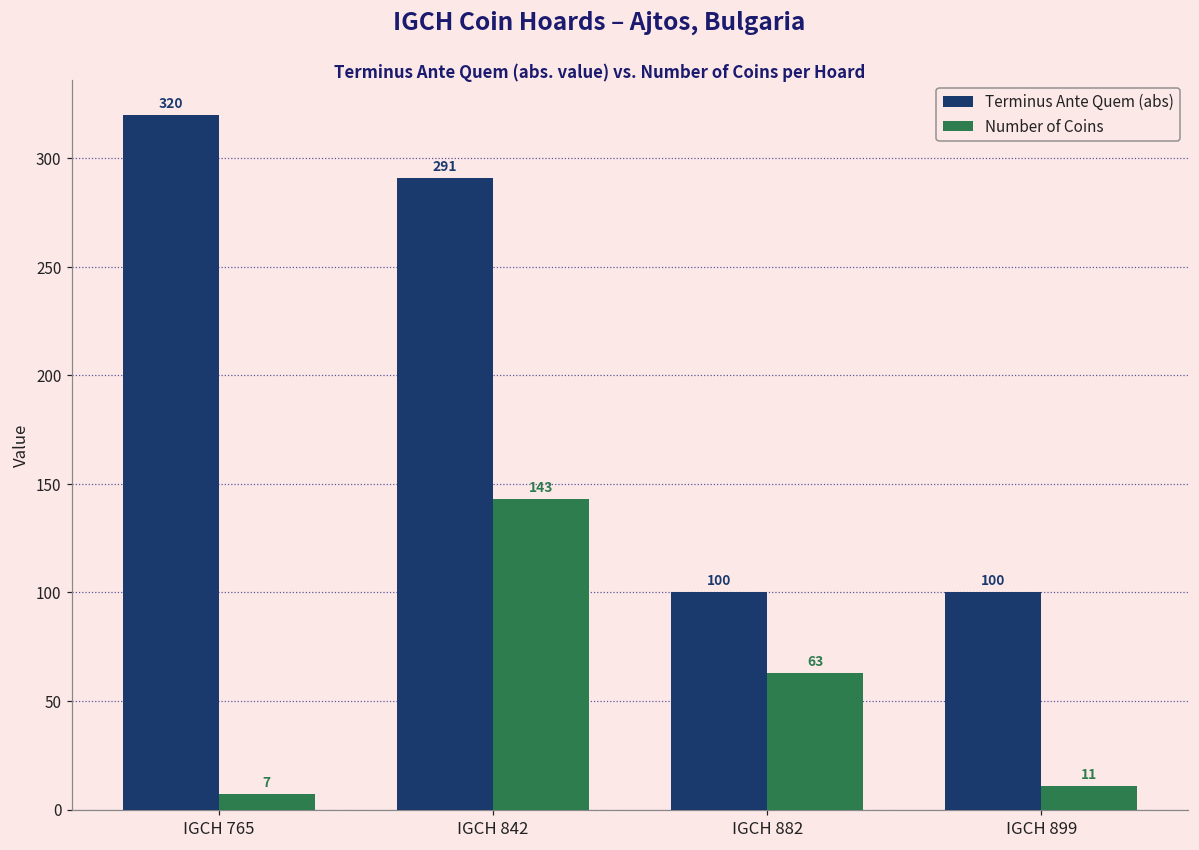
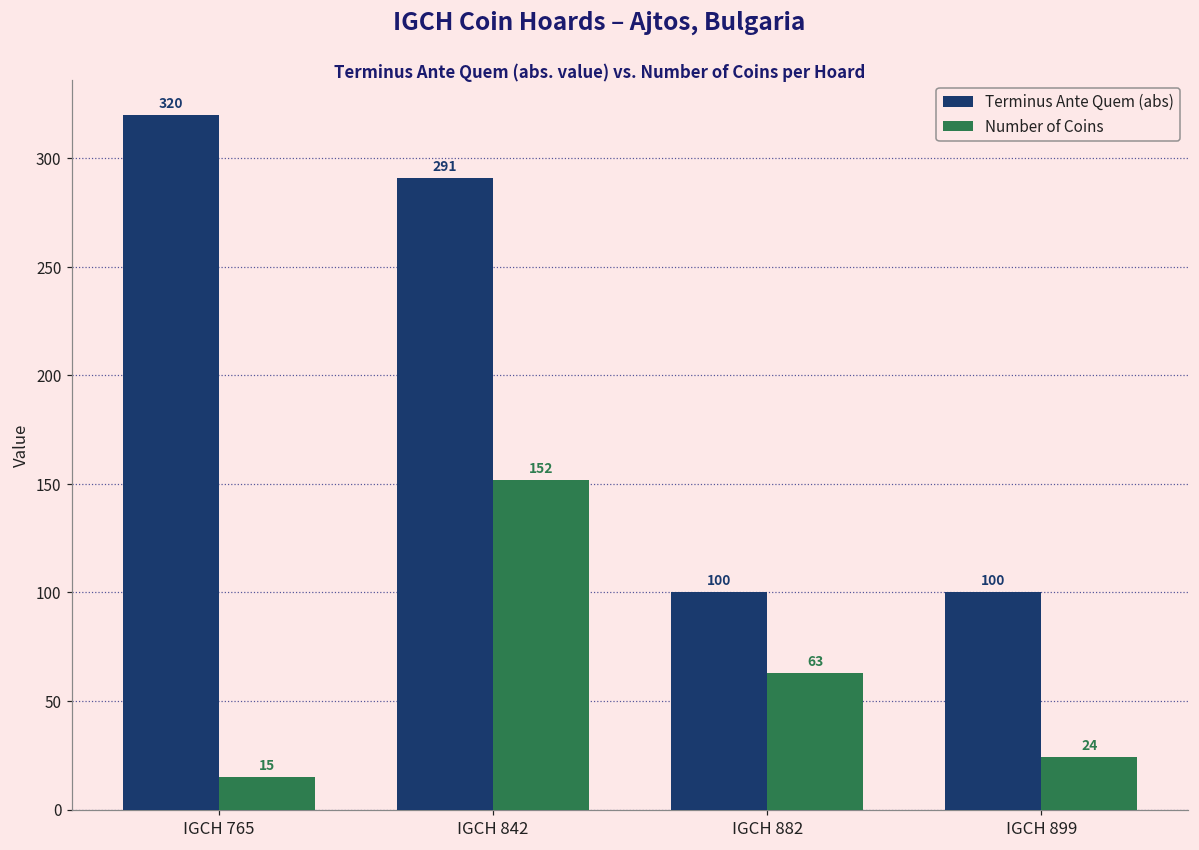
Number of Coins, IGCH 765: 7 -> 15
Number of Coins, IGCH 842: 143 -> 152
Number of Coins, IGCH 899: 11 -> 24
